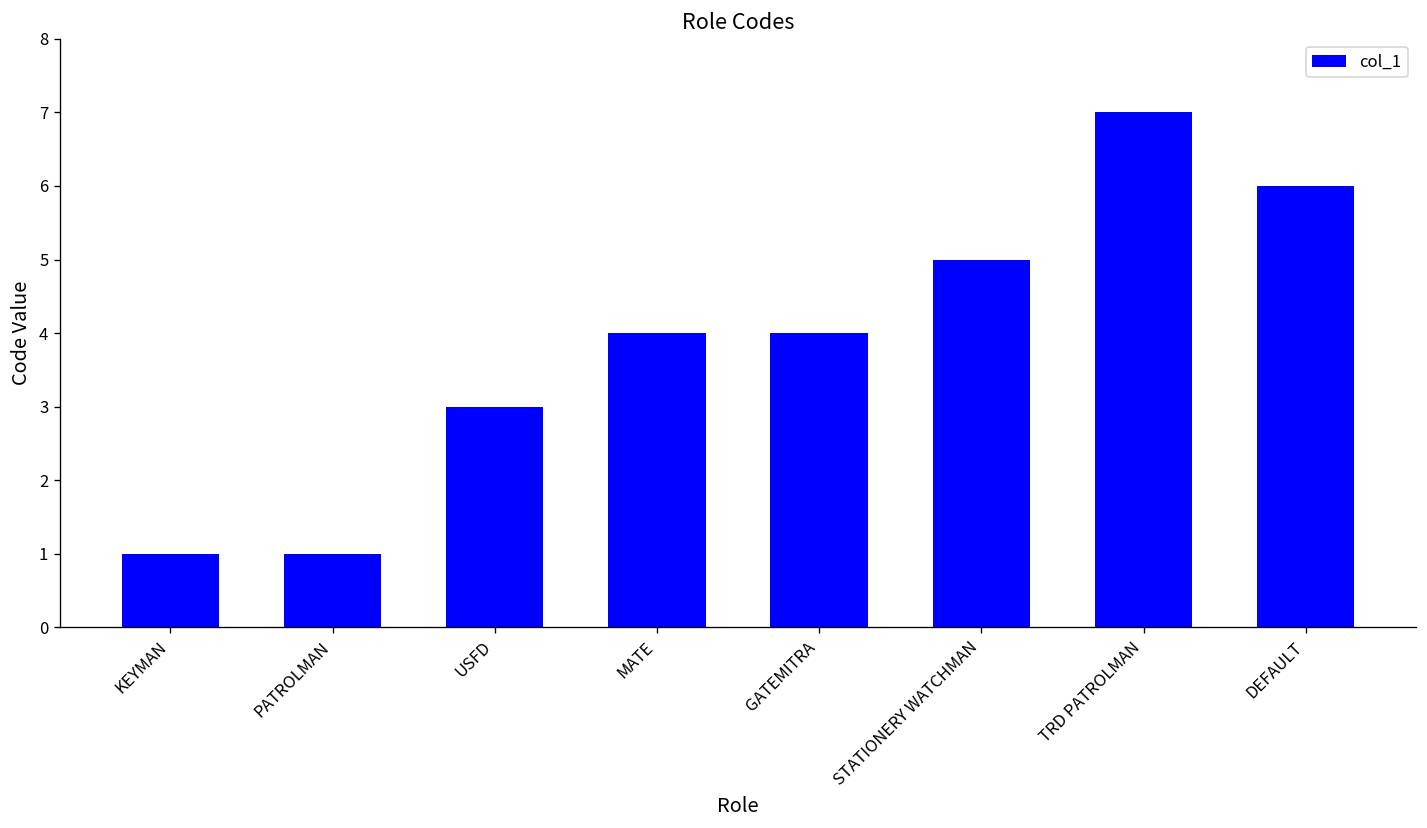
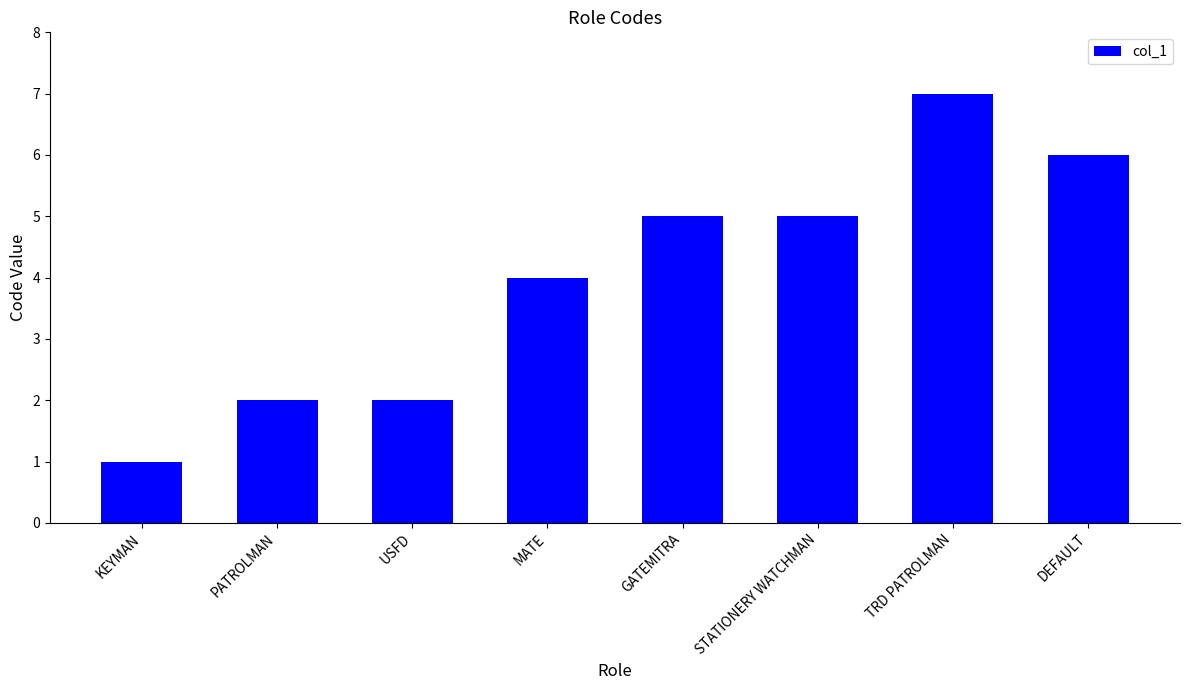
PATROLMAN: 1 -> 2
USFD: 3 -> 2
GATEMITRA: 4 -> 5
